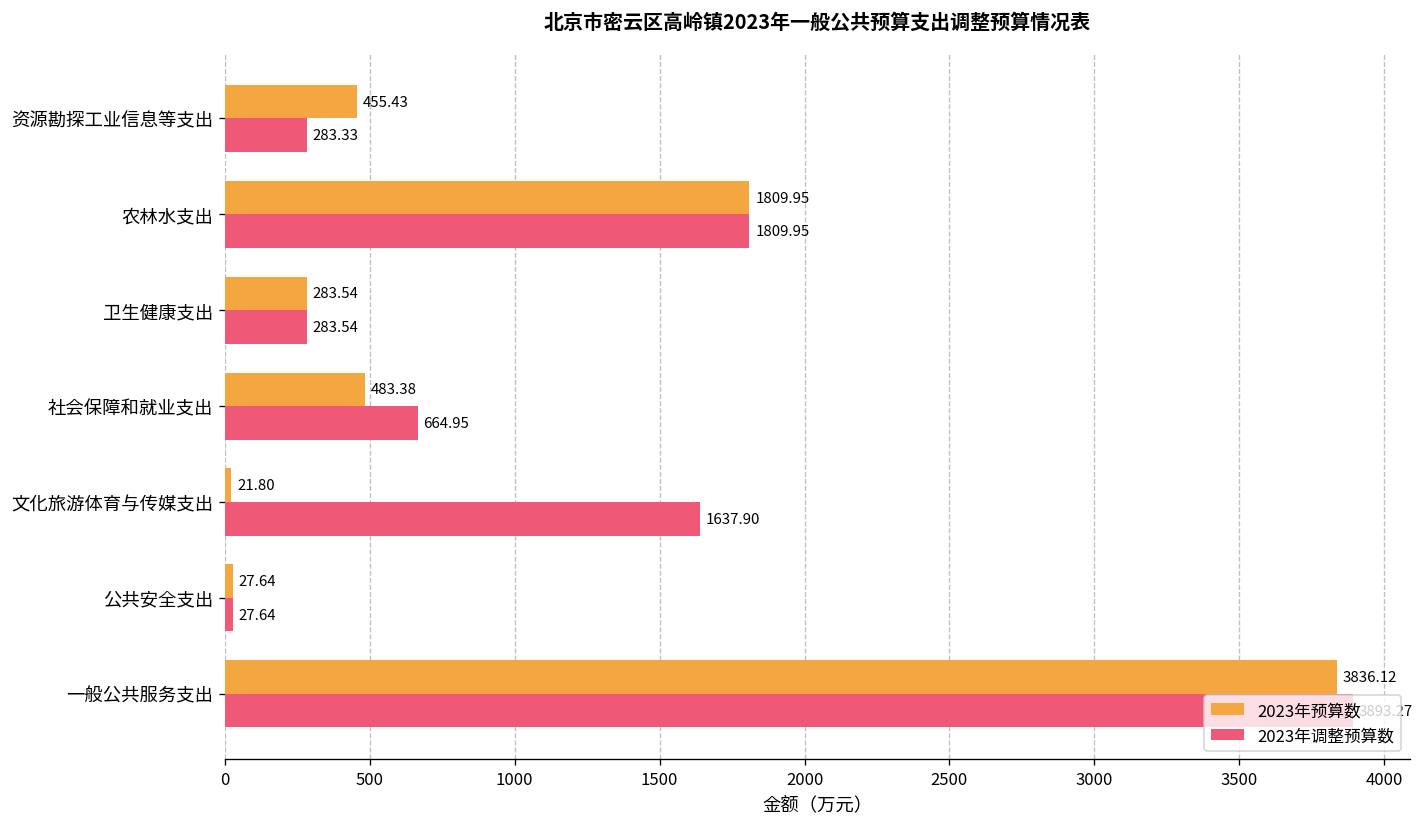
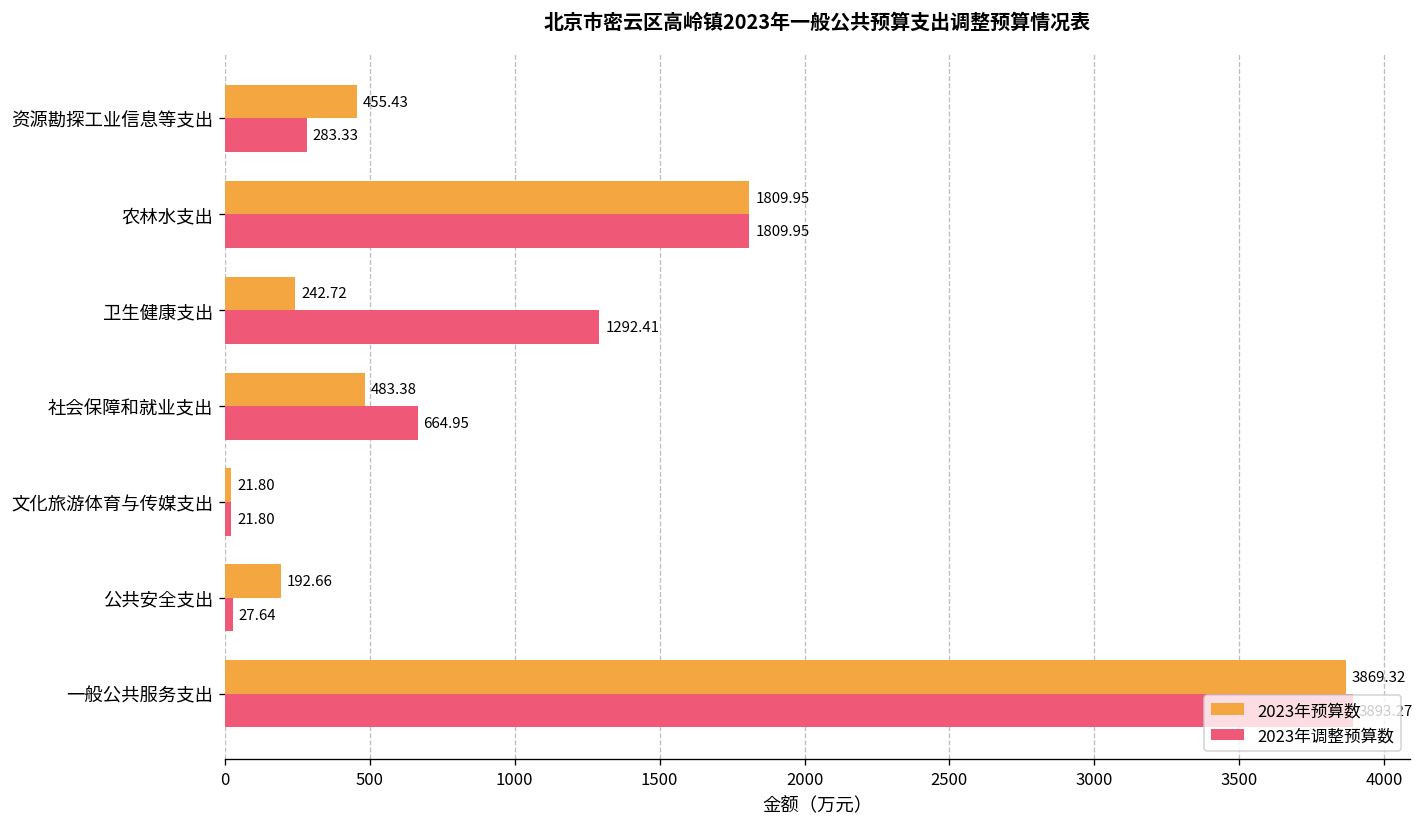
2023年预算数, 卫生健康支出: 283.54 -> 242.72
2023年调整预算数, 卫生健康支出: 283.54 -> 1292.41
2023年调整预算数, 文化旅游体育与传媒支出: 1637.90 -> 21.80
2023年预算数, 公共安全支出: 27.64 -> 192.66
2023年预算数, 一般公共服务支出: 3836.12 -> 3869.32
